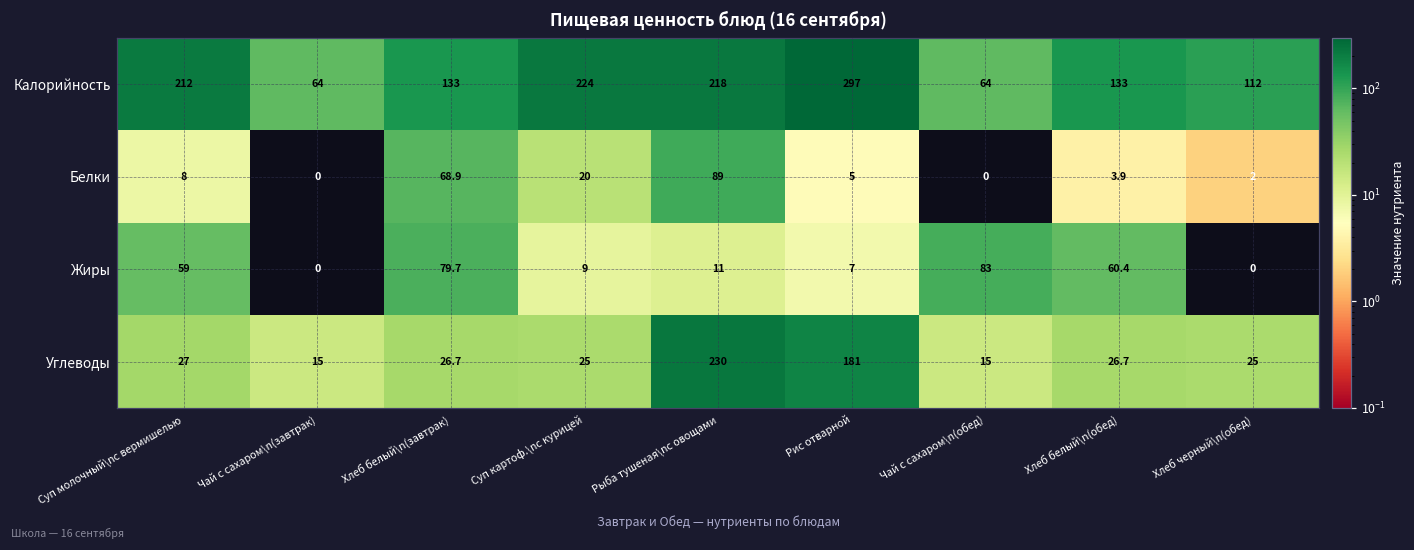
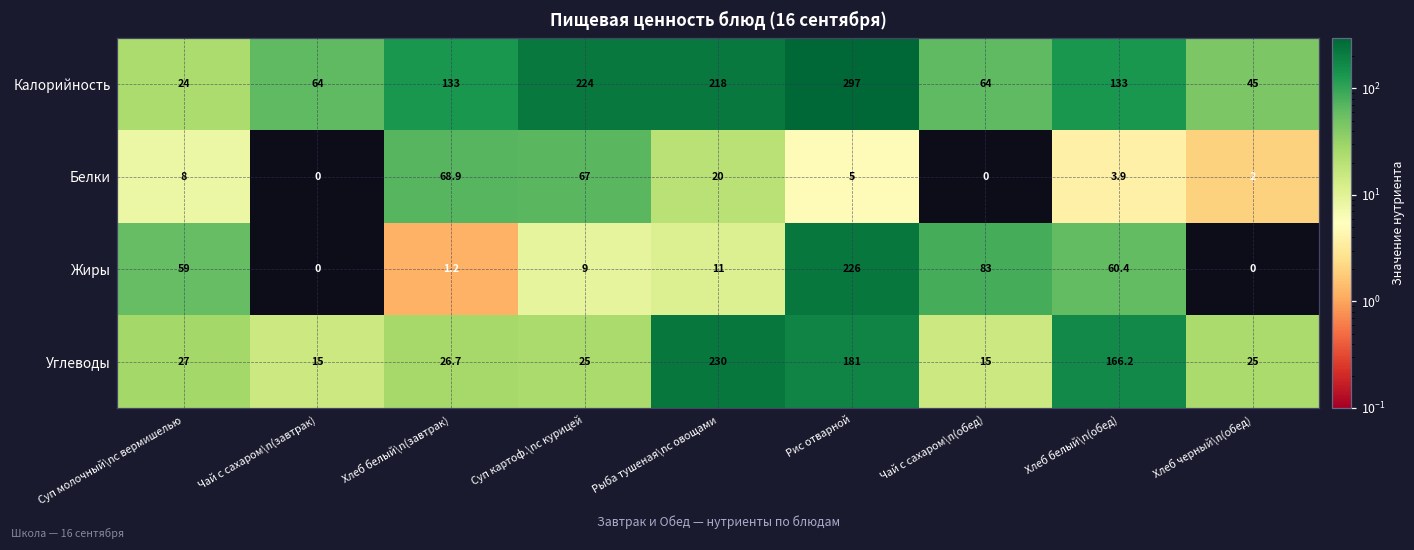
Калорийность, Суп молочный\nс вермишелью: 212 -> 24
Калорийность, Хлеб черный\n(обед): 112 -> 45
Белки, Суп картоф.\nс курицей: 20 -> 67
Белки, Рыба тушеная\nс овощами: 89 -> 20
Жиры, Хлеб белый\n(завтрак): 79.7 -> 1.2
Жиры, Рис отварной: 7 -> 226
Углеводы, Хлеб белый\n(обед): 26.7 -> 166.2
